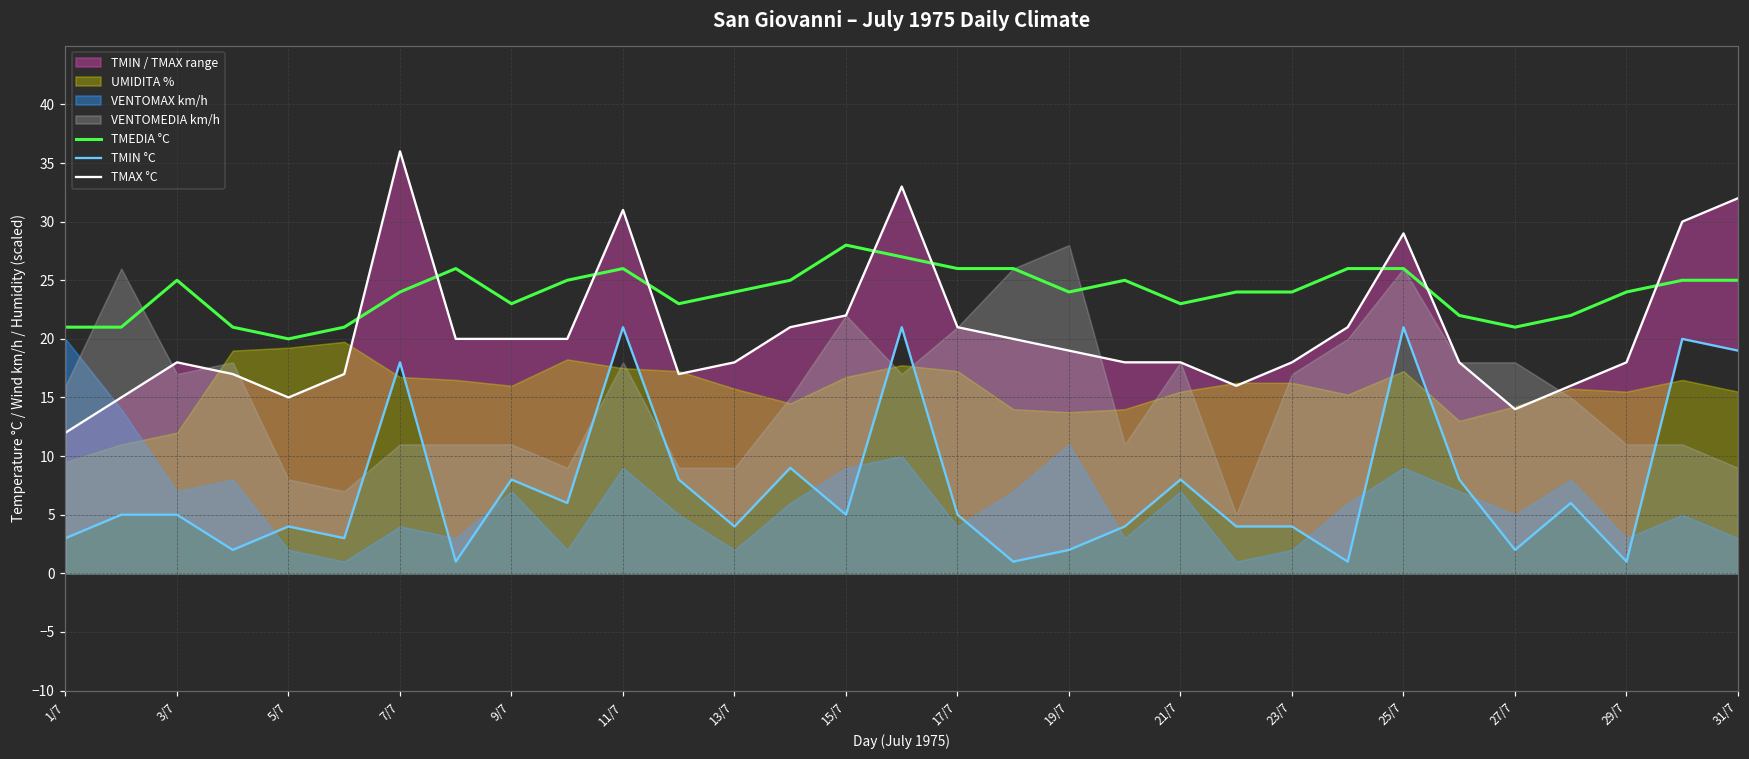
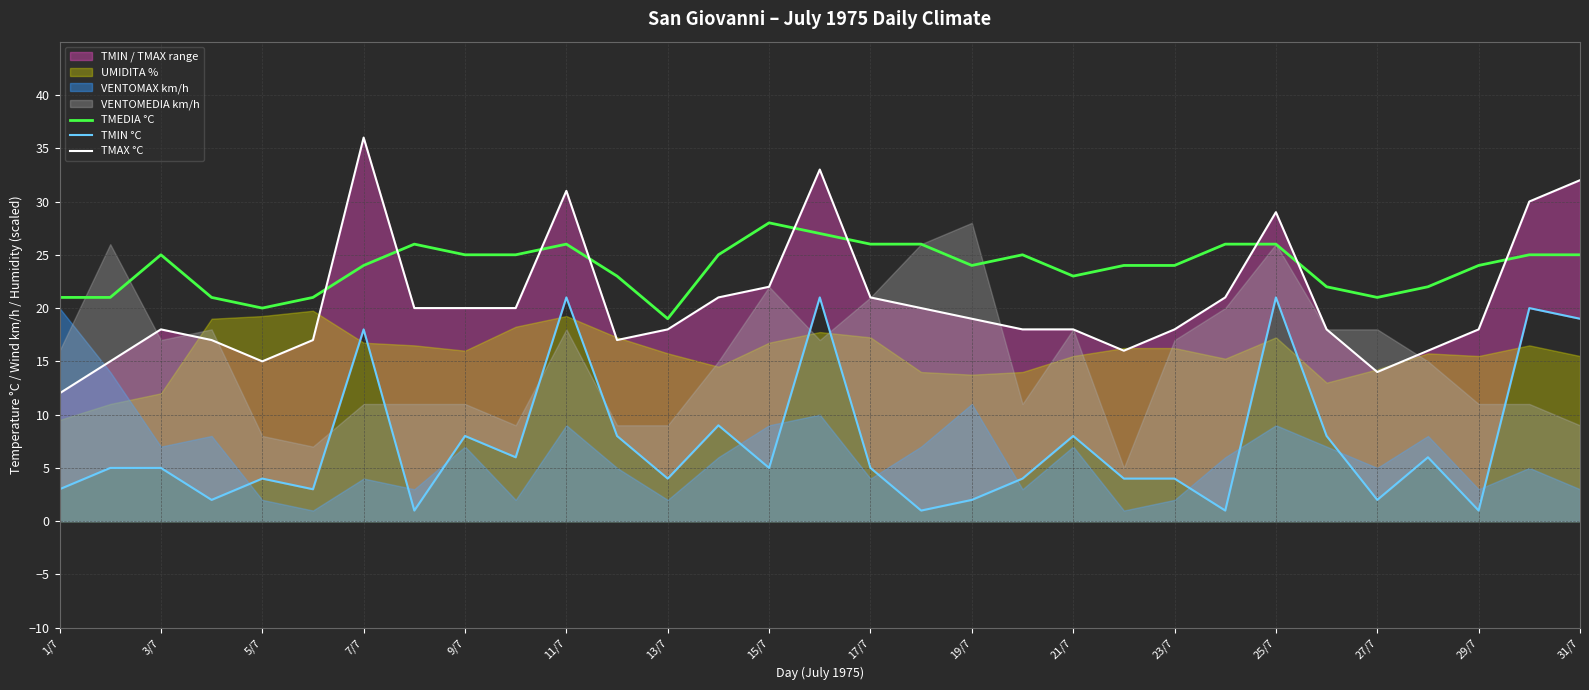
TMEDIA °C, 9/7: 23 -> 25
UMIDITA %, 11/7: 17.5 -> 19.3
TMEDIA °C, 13/7: 24 -> 19
